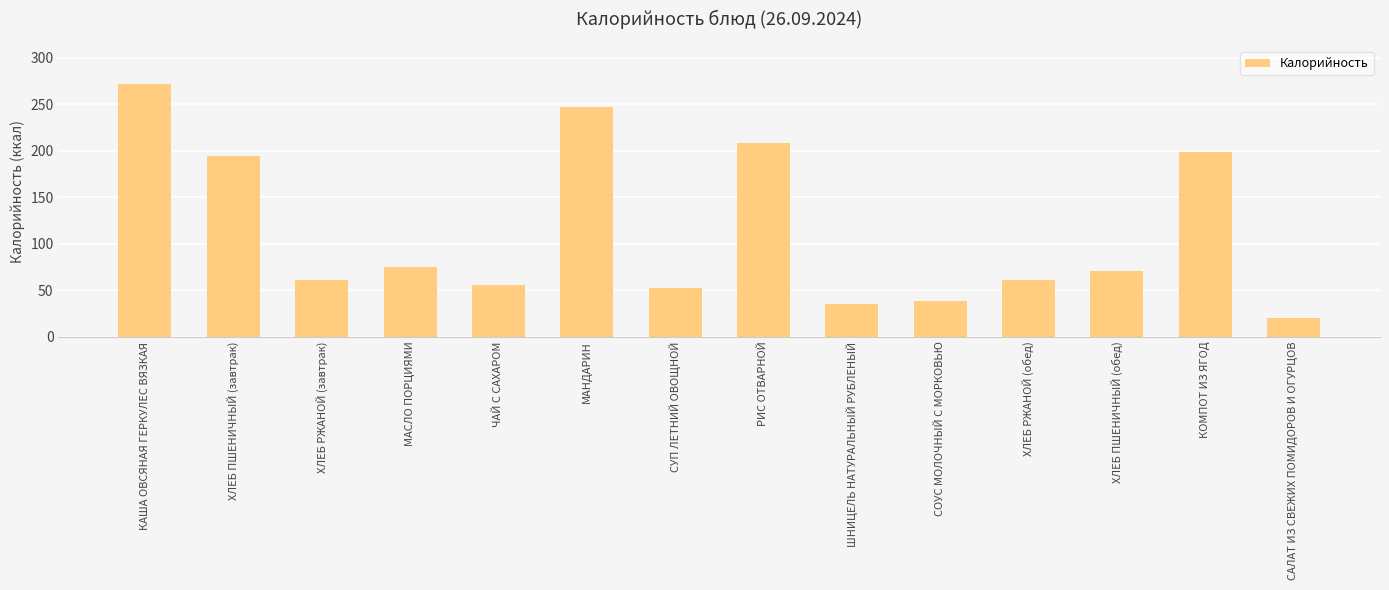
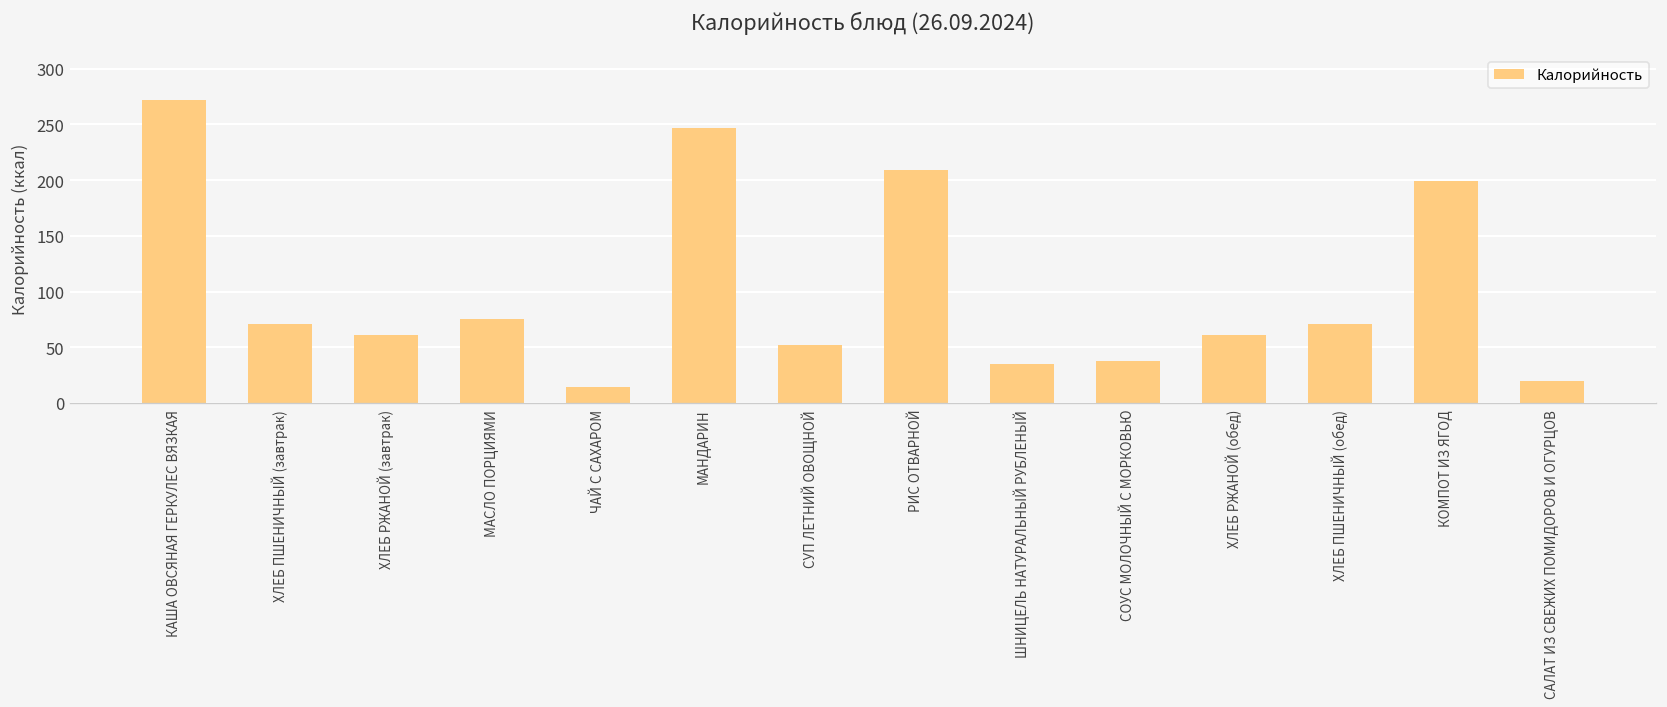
ХЛЕБ ПШЕНИЧНЫЙ (завтрак): 200 -> 70
ЧАЙ С САХАРОМ: 60 -> 10
